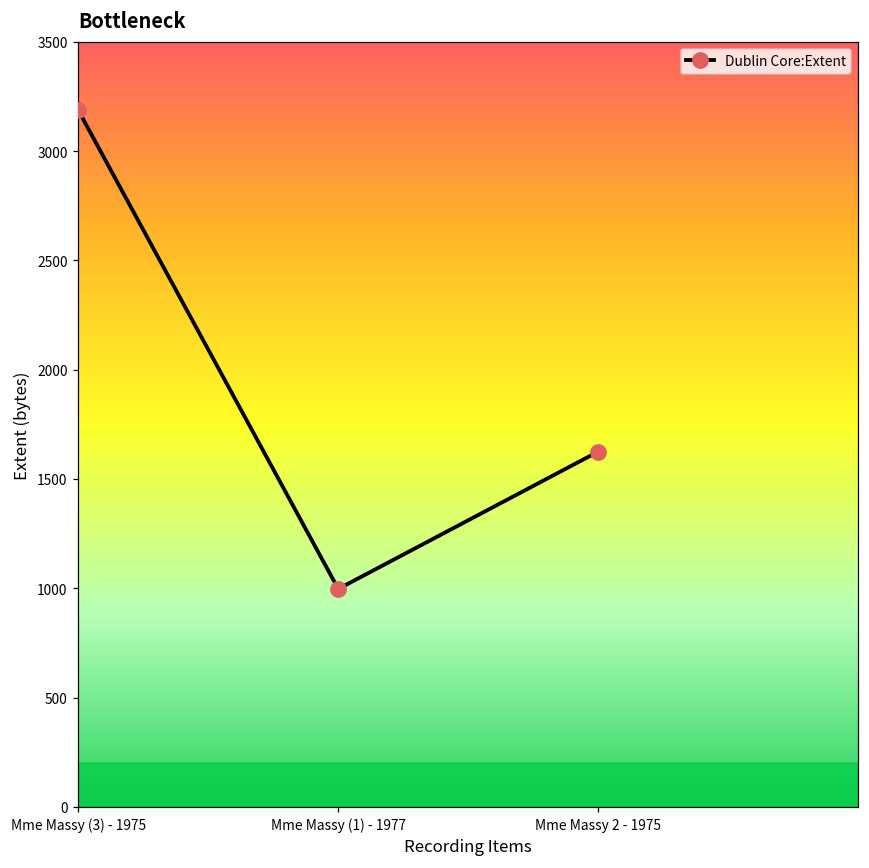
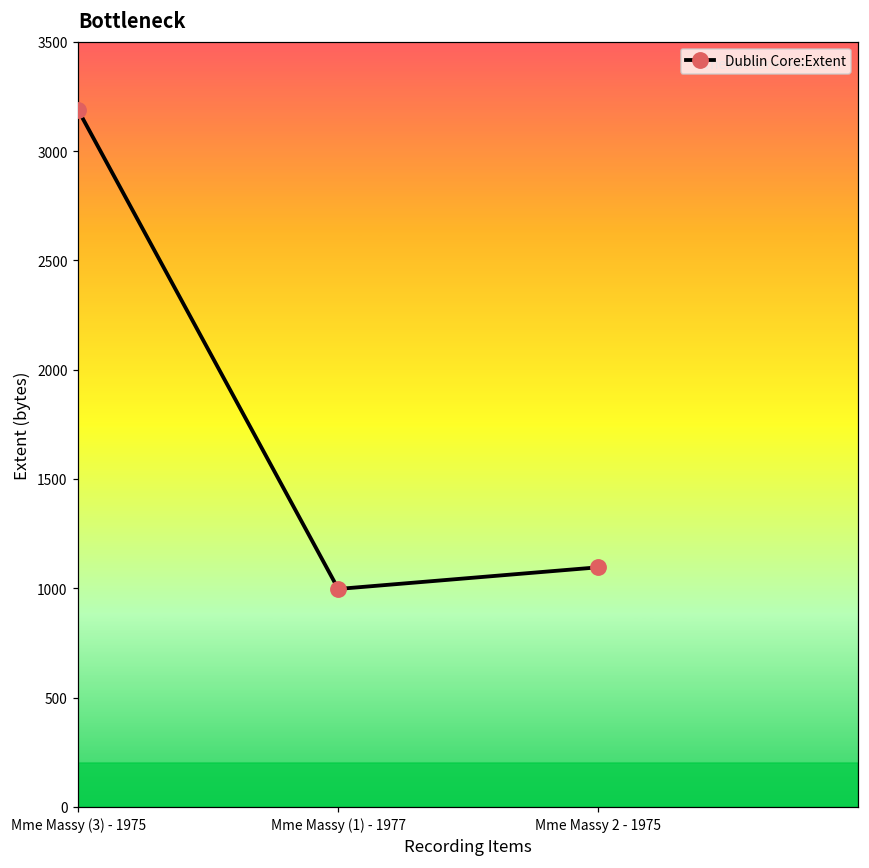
Mme Massy 2 - 1975: 1630 -> 1100
